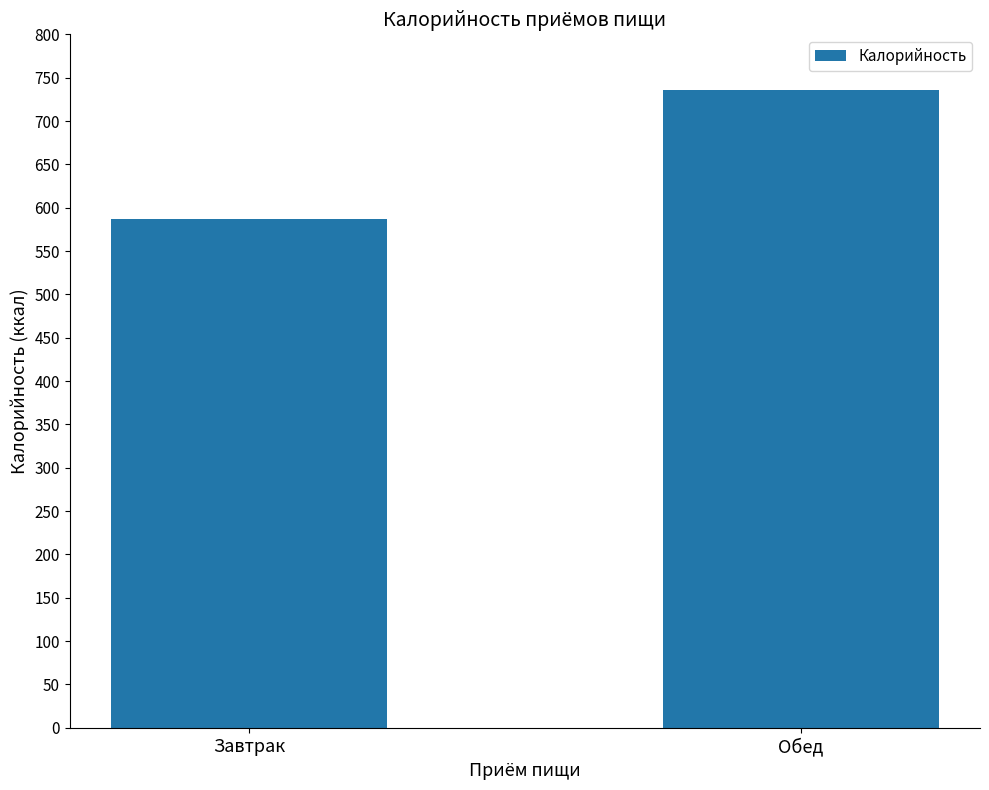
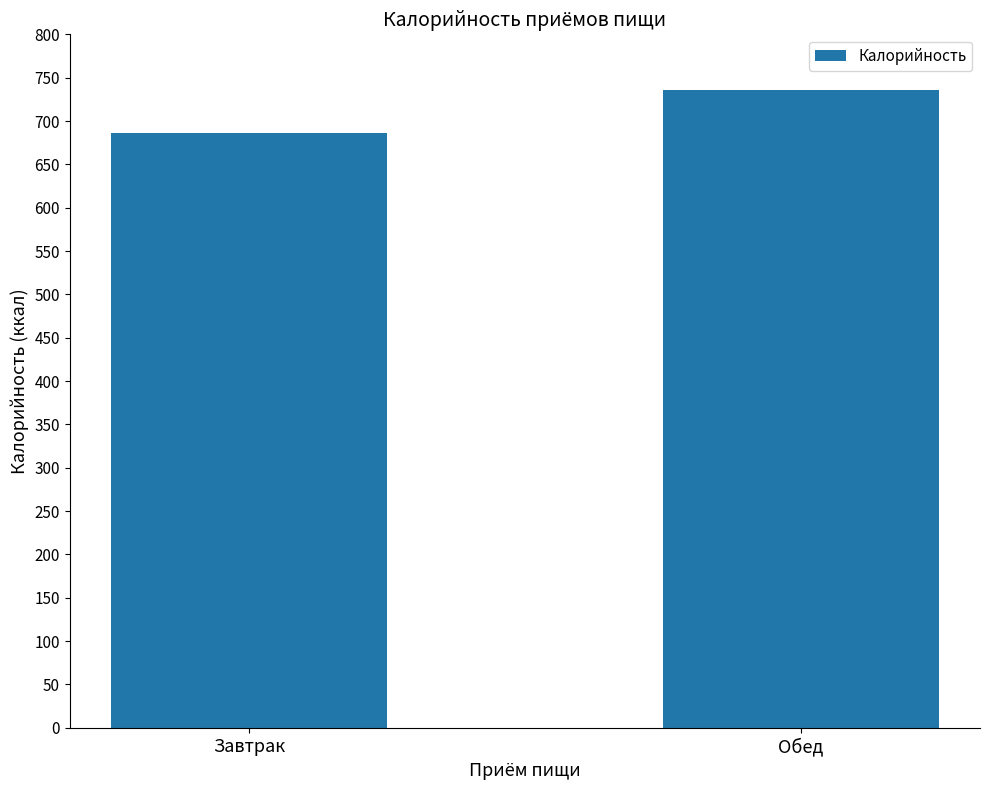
Завтрак: 590 -> 690
